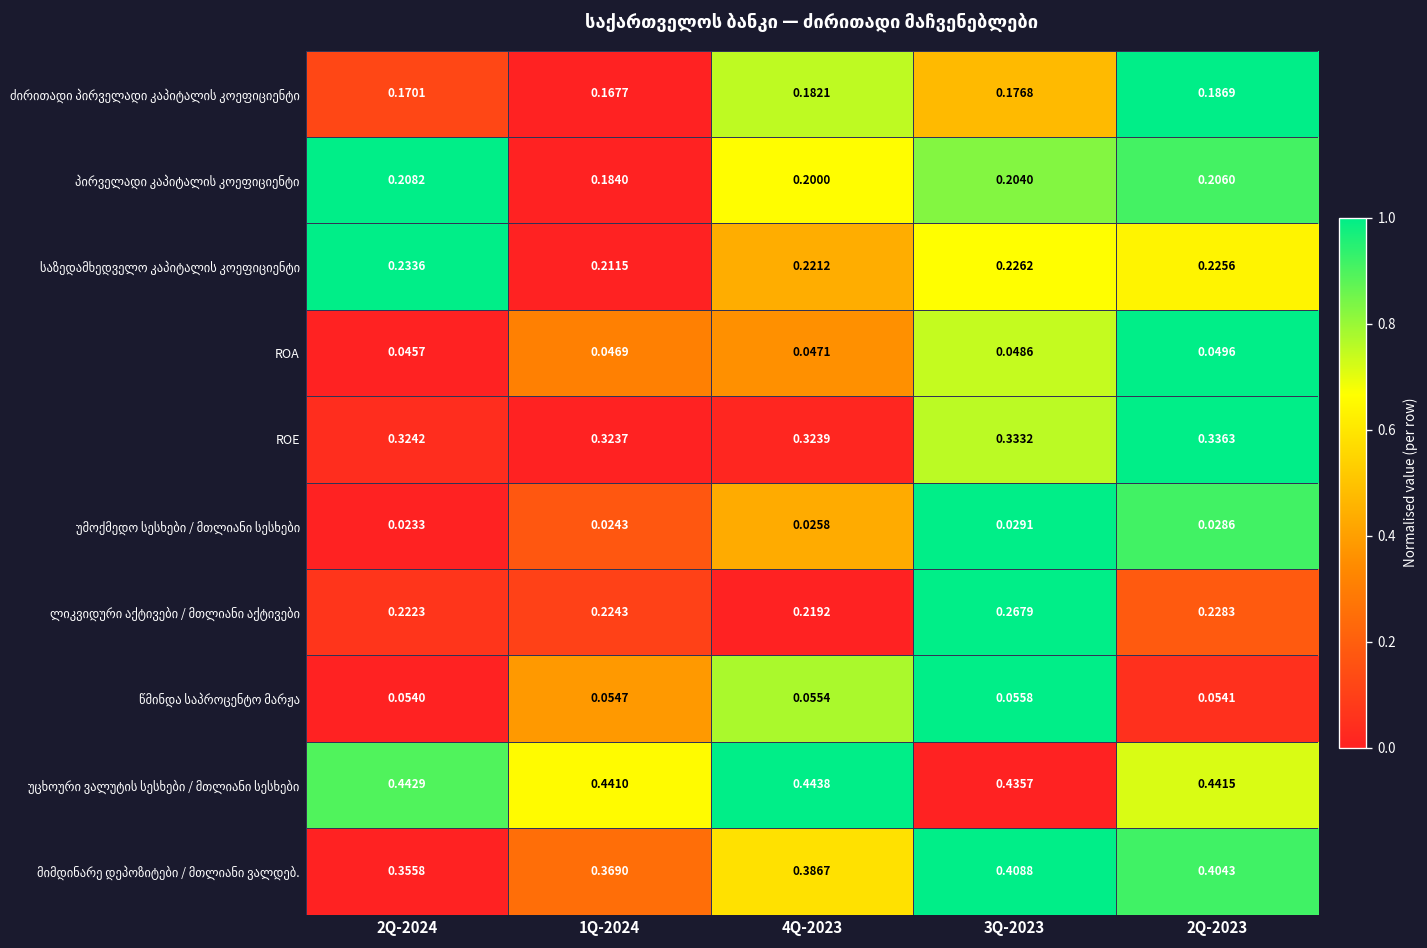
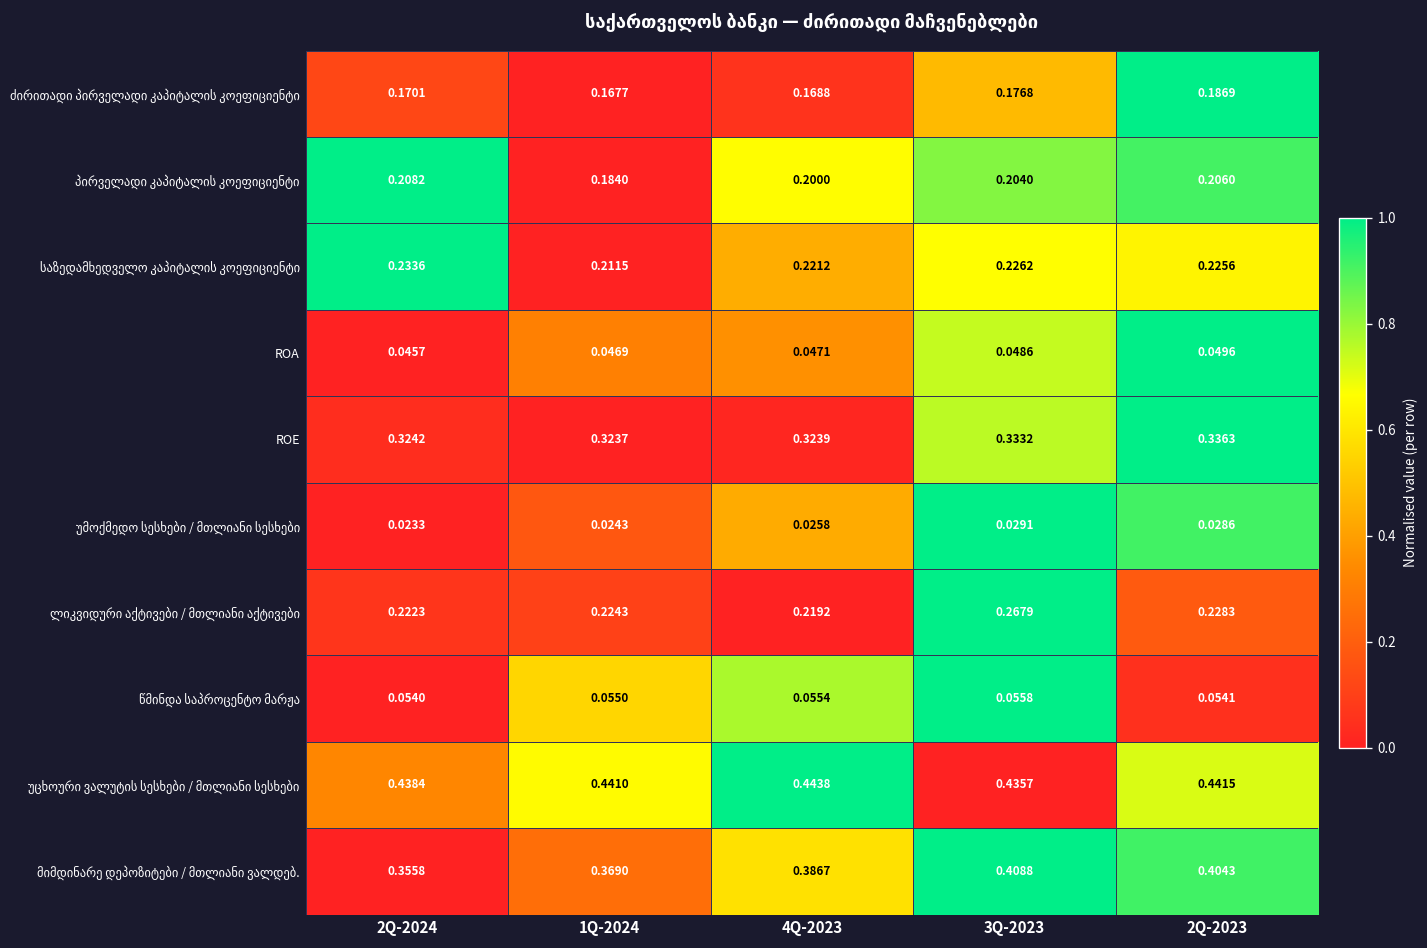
ძირითადი პირველადი კაპიტალის კოეფიციენტი, 4Q-2023: 0.1821 -> 0.1688
წმინდა საპროცენტო მარჟა, 1Q-2024: 0.0547 -> 0.0550
უცხოური ვალუტის სესხები / მთლიანი სესხები, 2Q-2024: 0.4429 -> 0.4384
